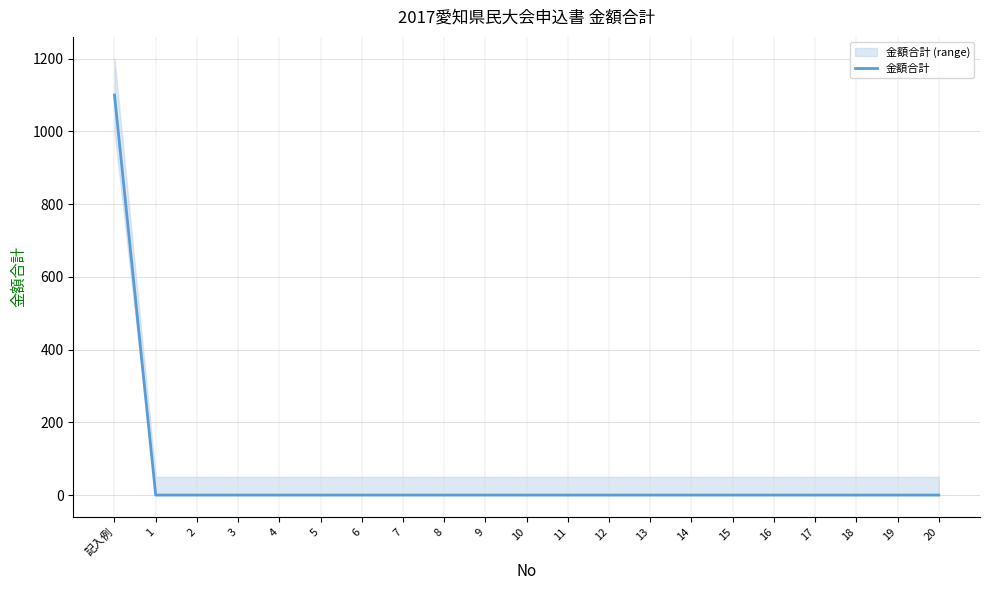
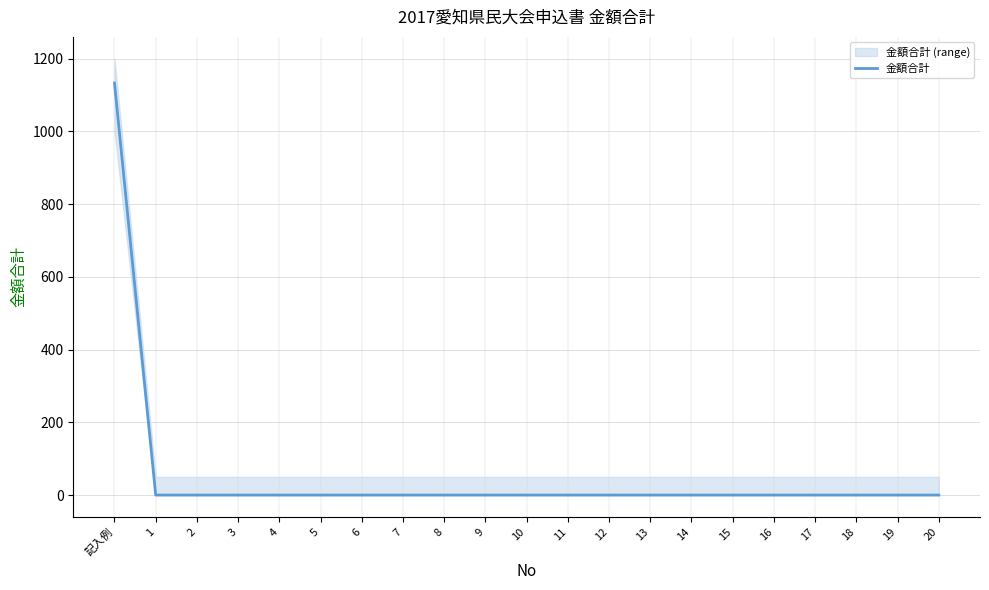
金額合計, 記入例: 1100 -> 1130
